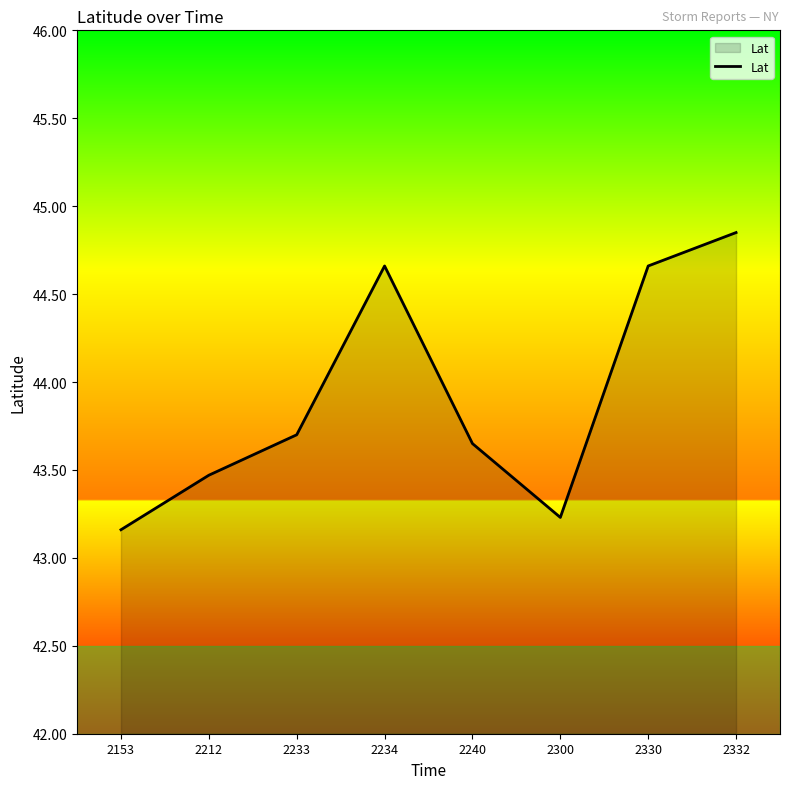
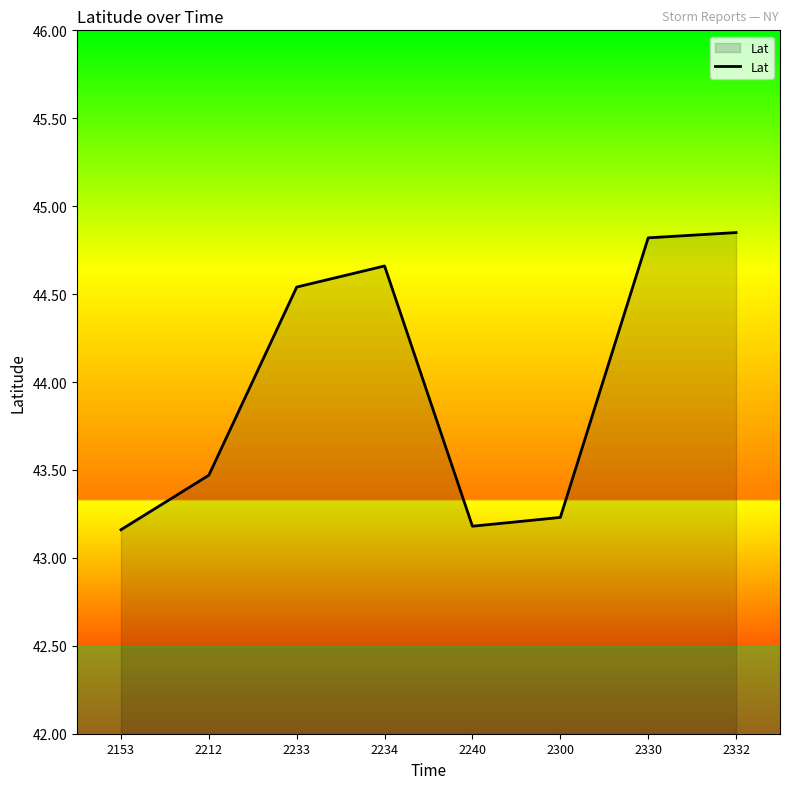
2233: 43.70 -> 44.54
2240: 43.65 -> 43.18
2330: 44.66 -> 44.82
